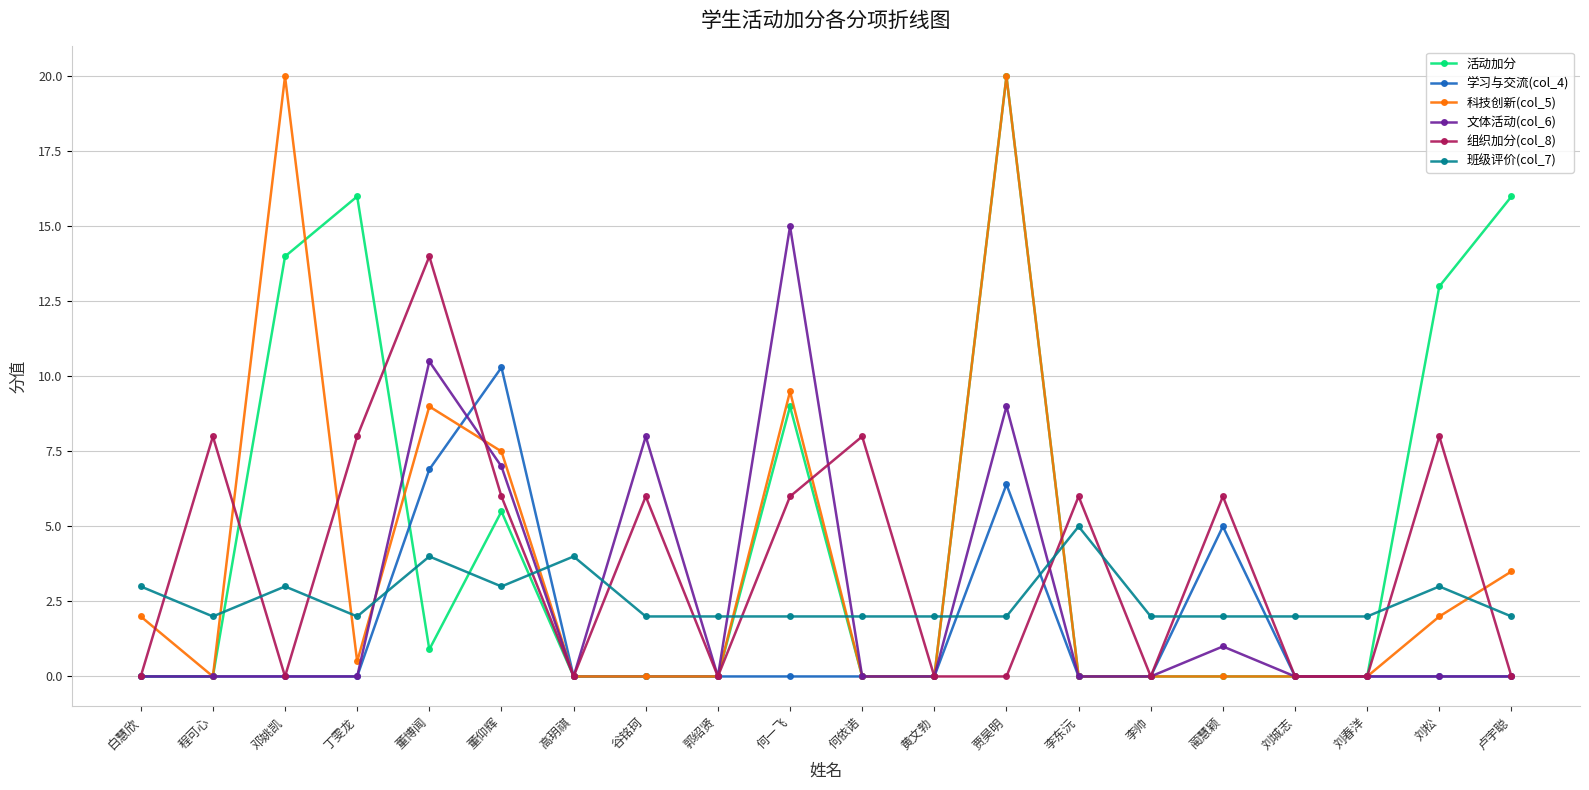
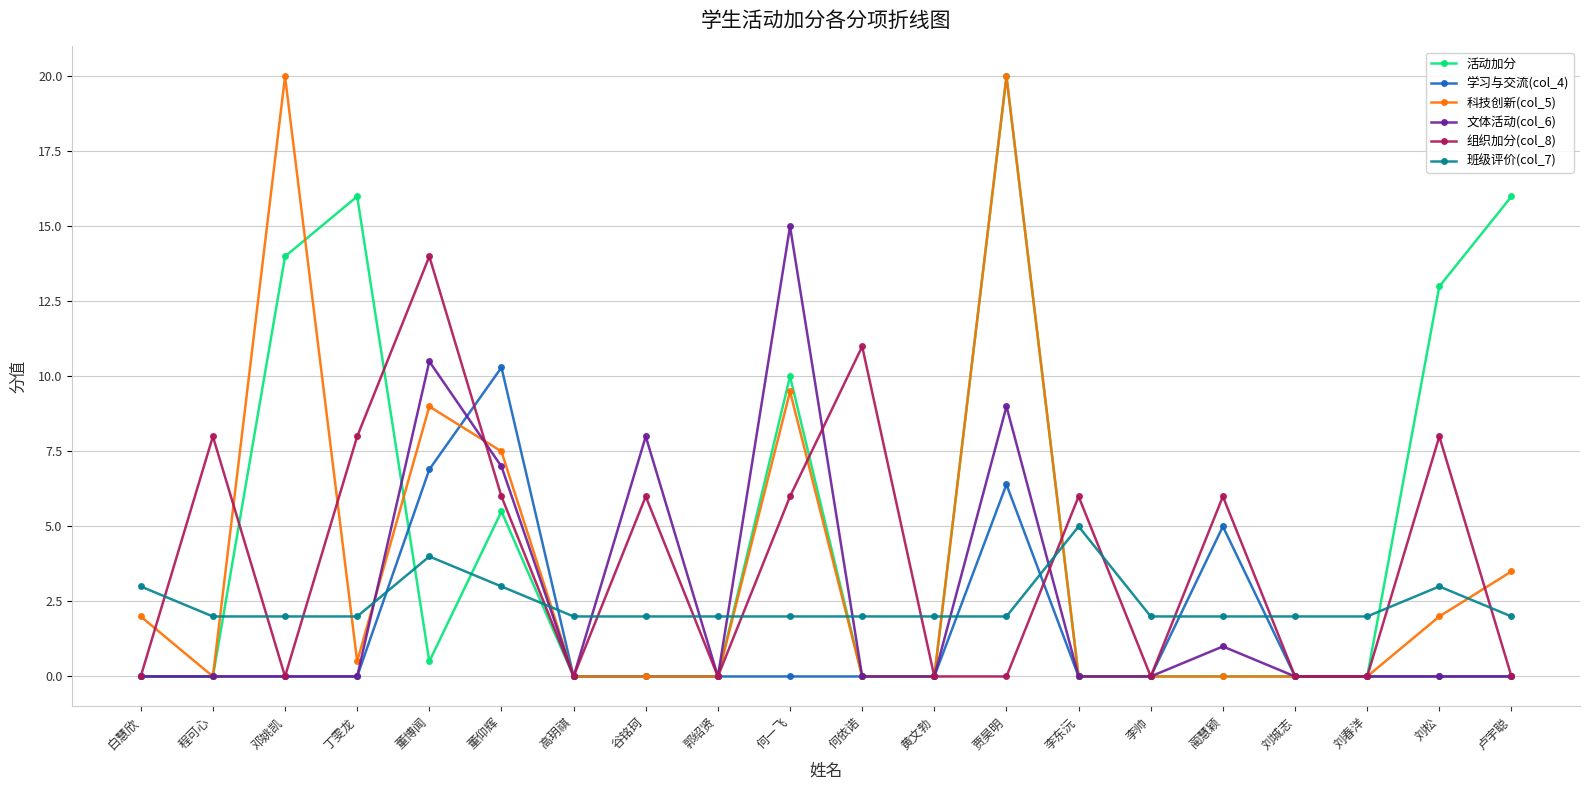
班级评价(col_7), 邓姚凯: 3 -> 2
活动加分, 董博闻: 0.9 -> 0.5
班级评价(col_7), 高玥祺: 4 -> 2
活动加分, 何一飞: 9 -> 10
组织加分(col_8), 何依诺: 8 -> 11
